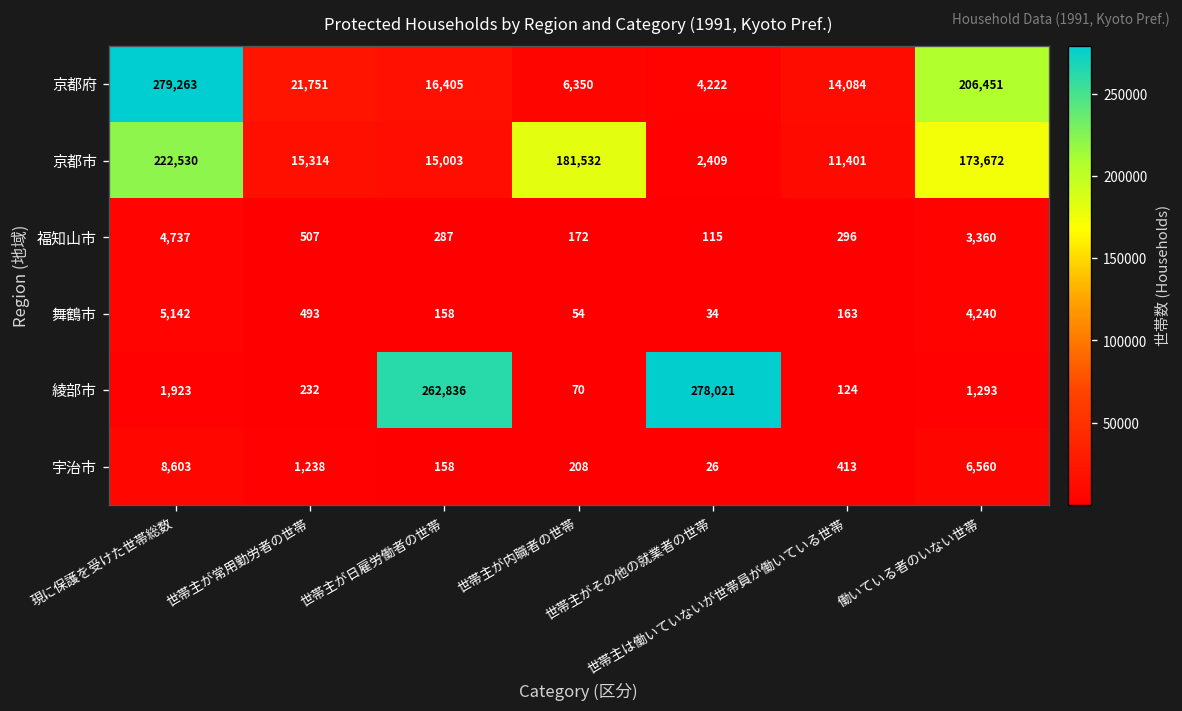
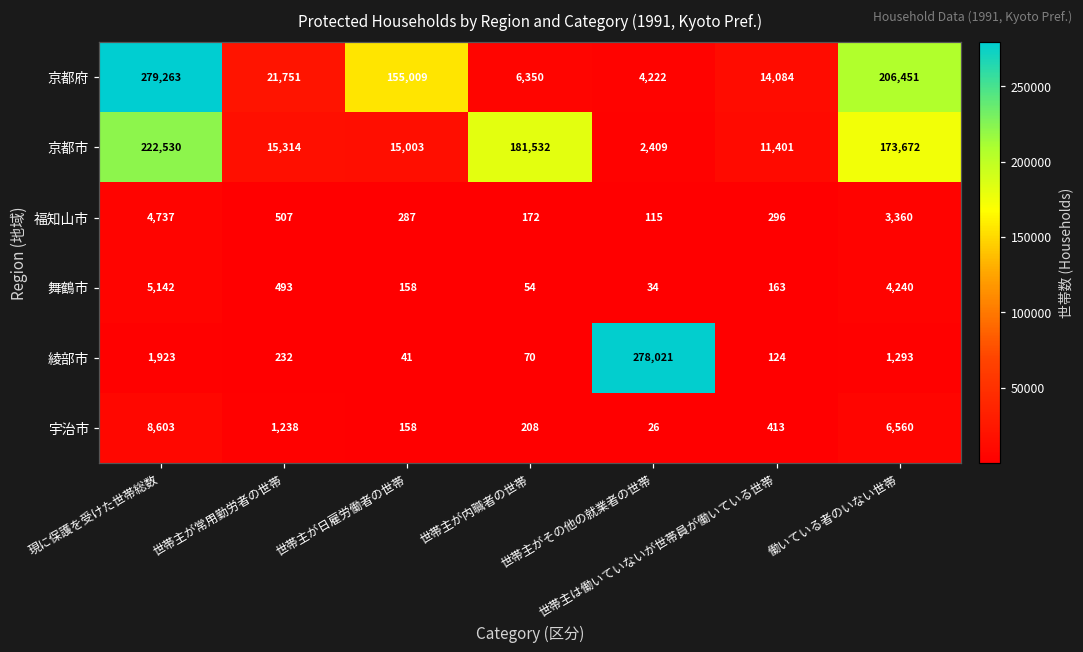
京都府, 世帯主が日雇労働者の世帯: 16,405 -> 155,009
綾部市, 世帯主が日雇労働者の世帯: 262,836 -> 41
